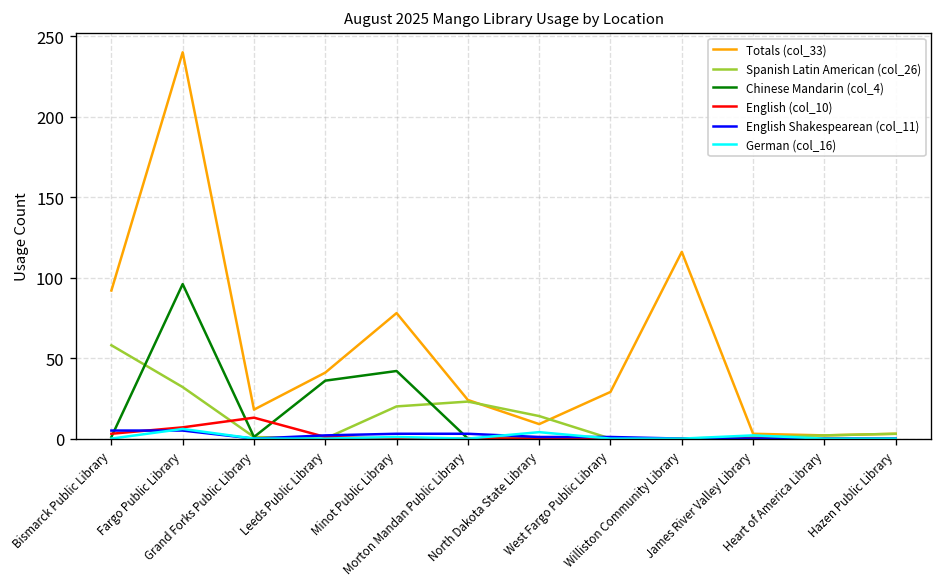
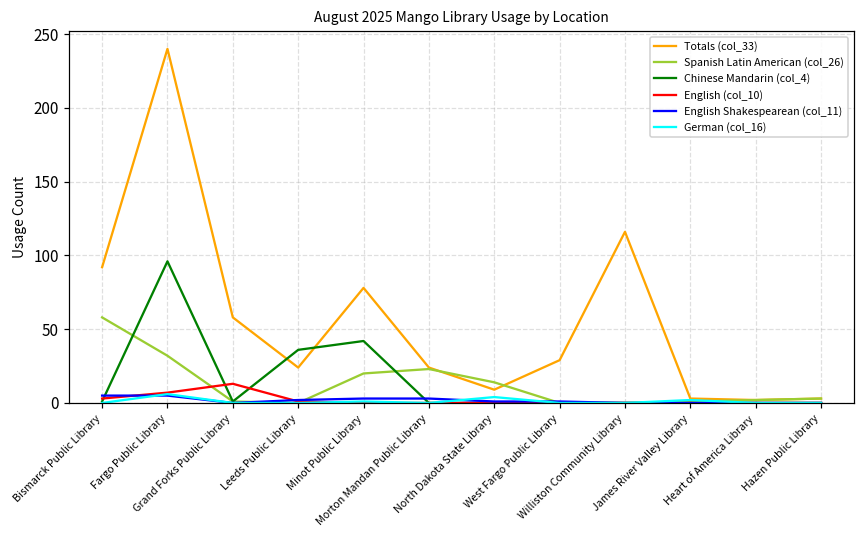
Totals (col_33), Grand Forks Public Library: 18 -> 58
Totals (col_33), Leeds Public Library: 41 -> 24
